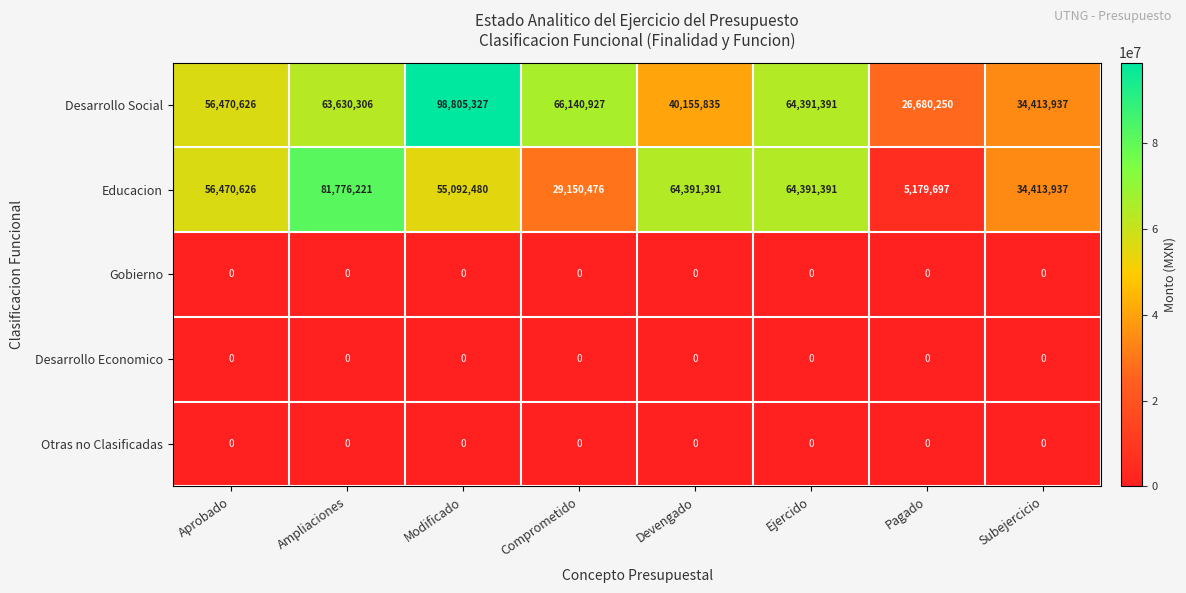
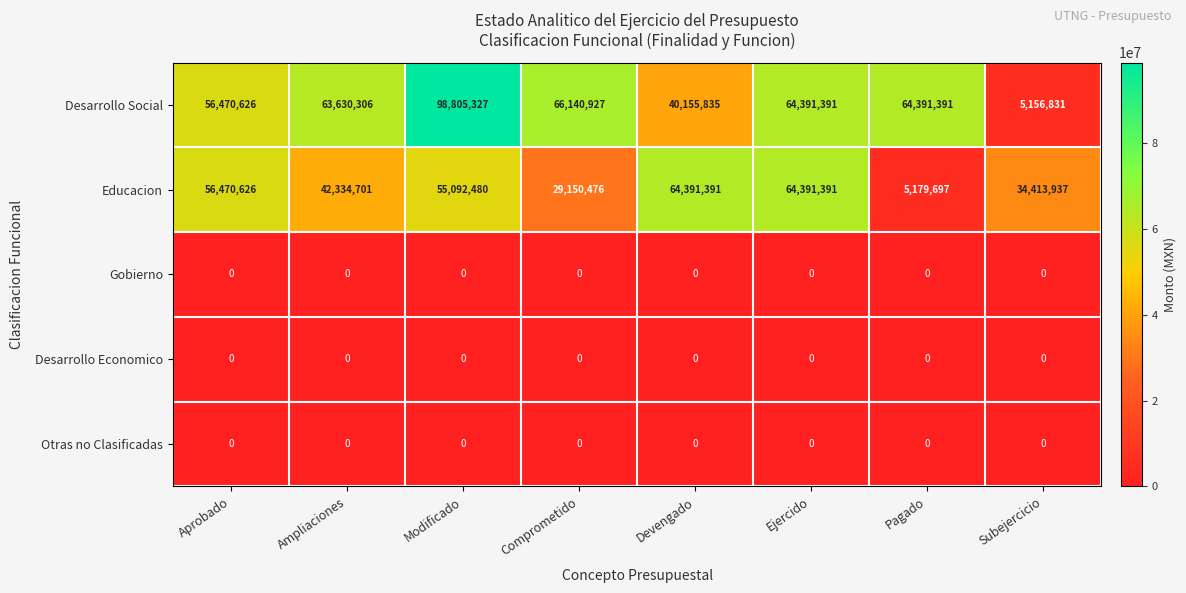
Desarrollo Social, Pagado: 26,680,250 -> 64,391,391
Desarrollo Social, Subejercicio: 34,413,937 -> 5,156,831
Educacion, Ampliaciones: 81,776,221 -> 42,334,701
